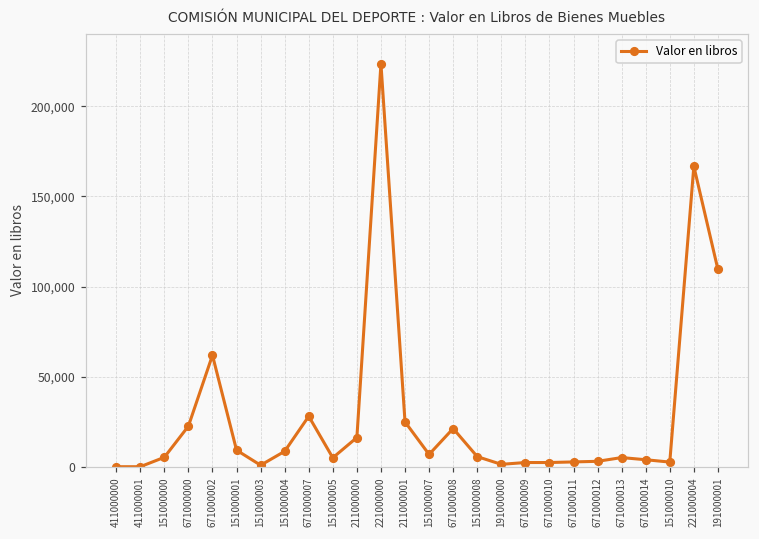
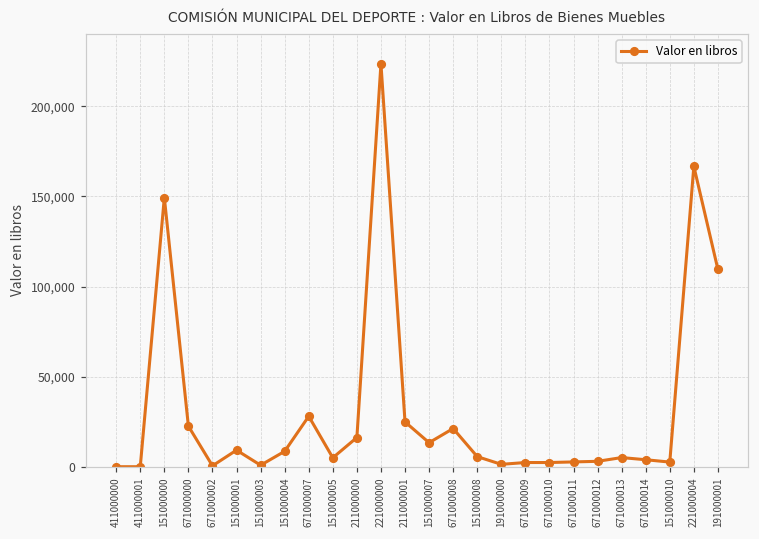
151000000: 5,000 -> 149,000
671000002: 62,000 -> 1,000
151000007: 7,000 -> 13,000
